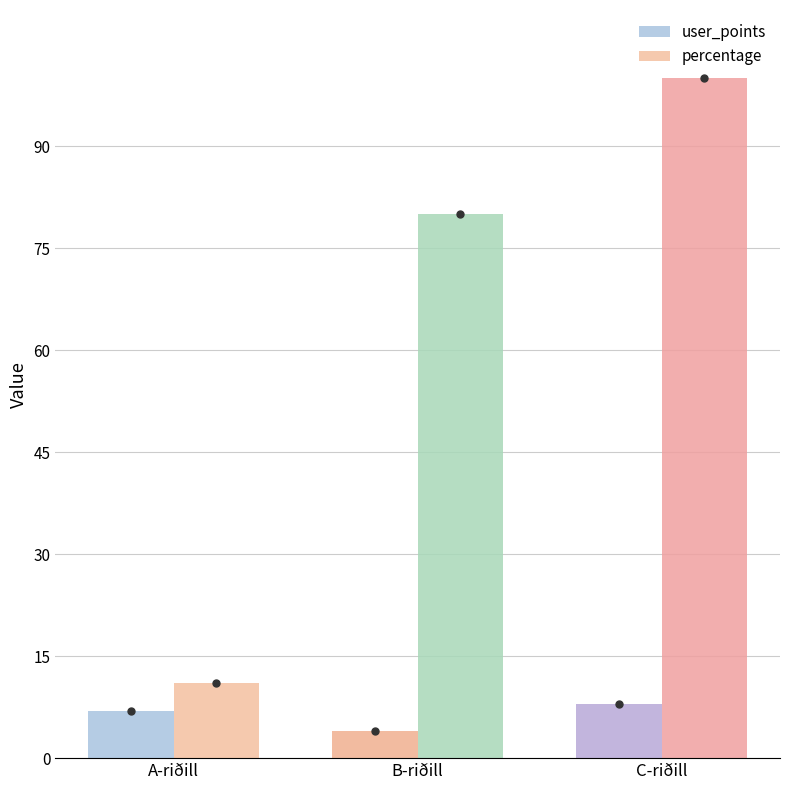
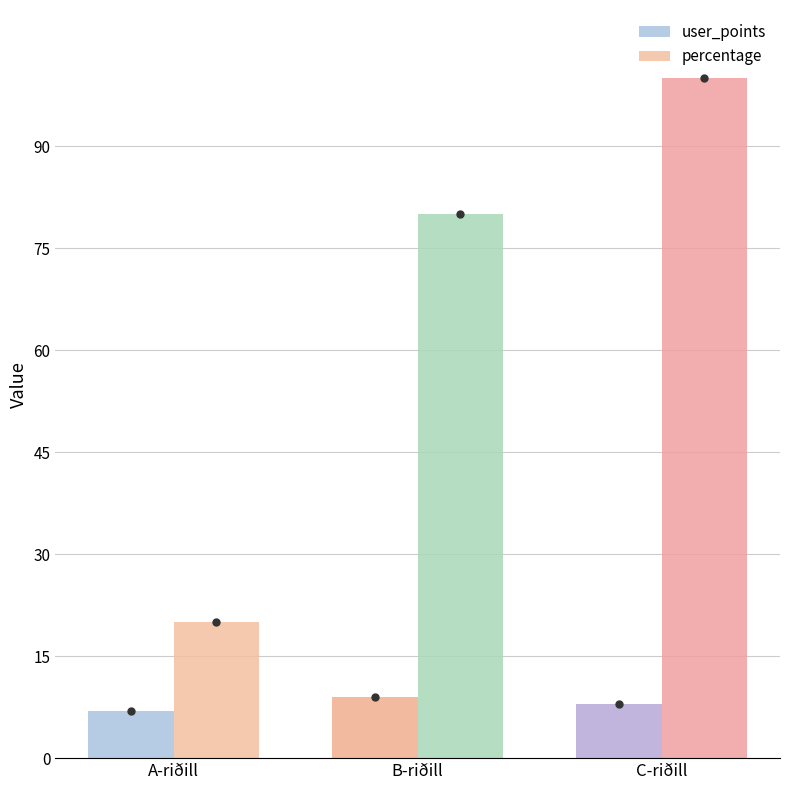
percentage, A-riðill: 11 -> 20
user_points, B-riðill: 4 -> 9
